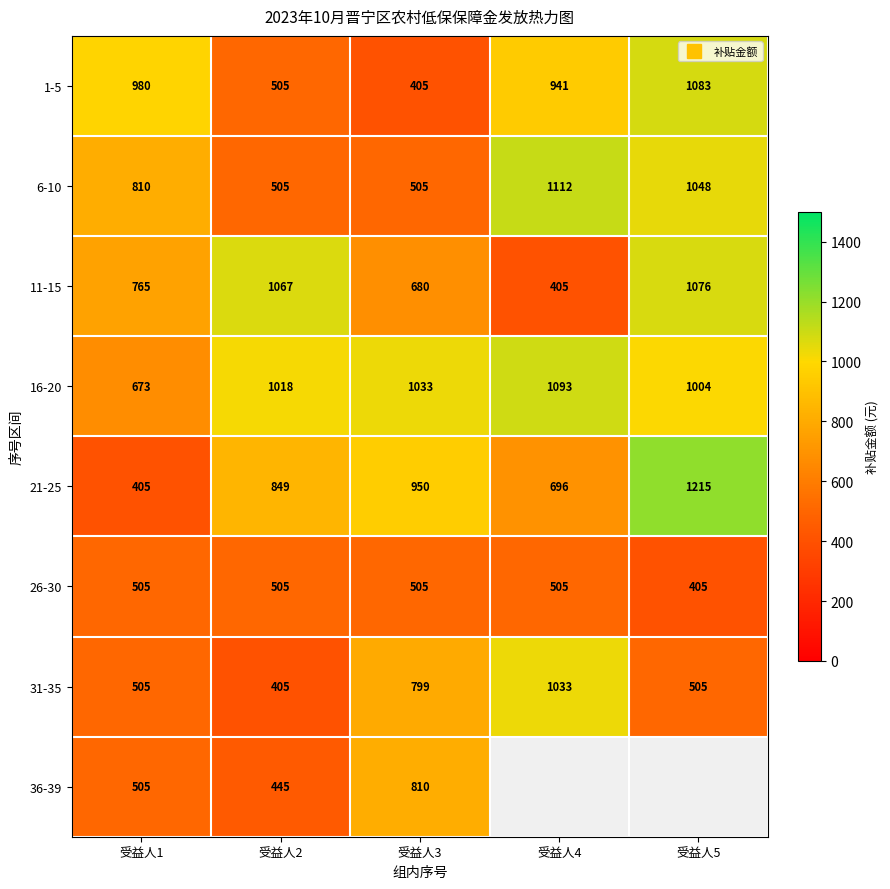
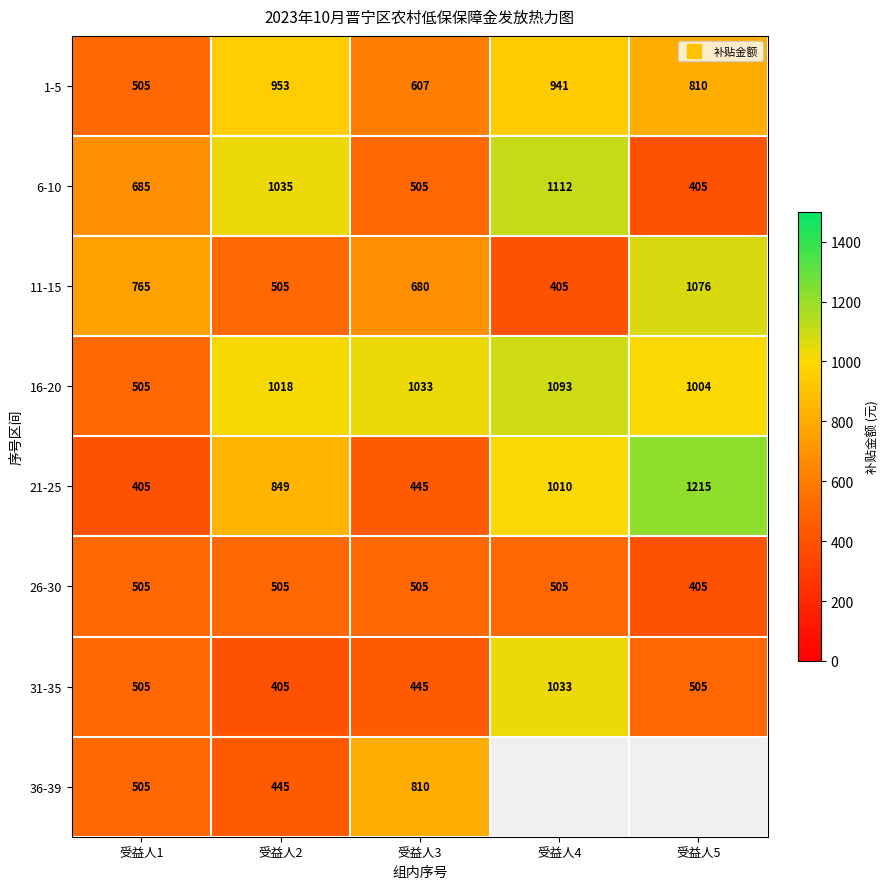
1-5, 受益人1: 980 -> 505
1-5, 受益人2: 505 -> 953
1-5, 受益人3: 405 -> 607
1-5, 受益人5: 1083 -> 810
6-10, 受益人1: 810 -> 685
6-10, 受益人2: 505 -> 1035
6-10, 受益人5: 1048 -> 405
11-15, 受益人2: 1067 -> 505
16-20, 受益人1: 673 -> 505
21-25, 受益人3: 950 -> 445
21-25, 受益人4: 696 -> 1010
31-35, 受益人3: 799 -> 445
